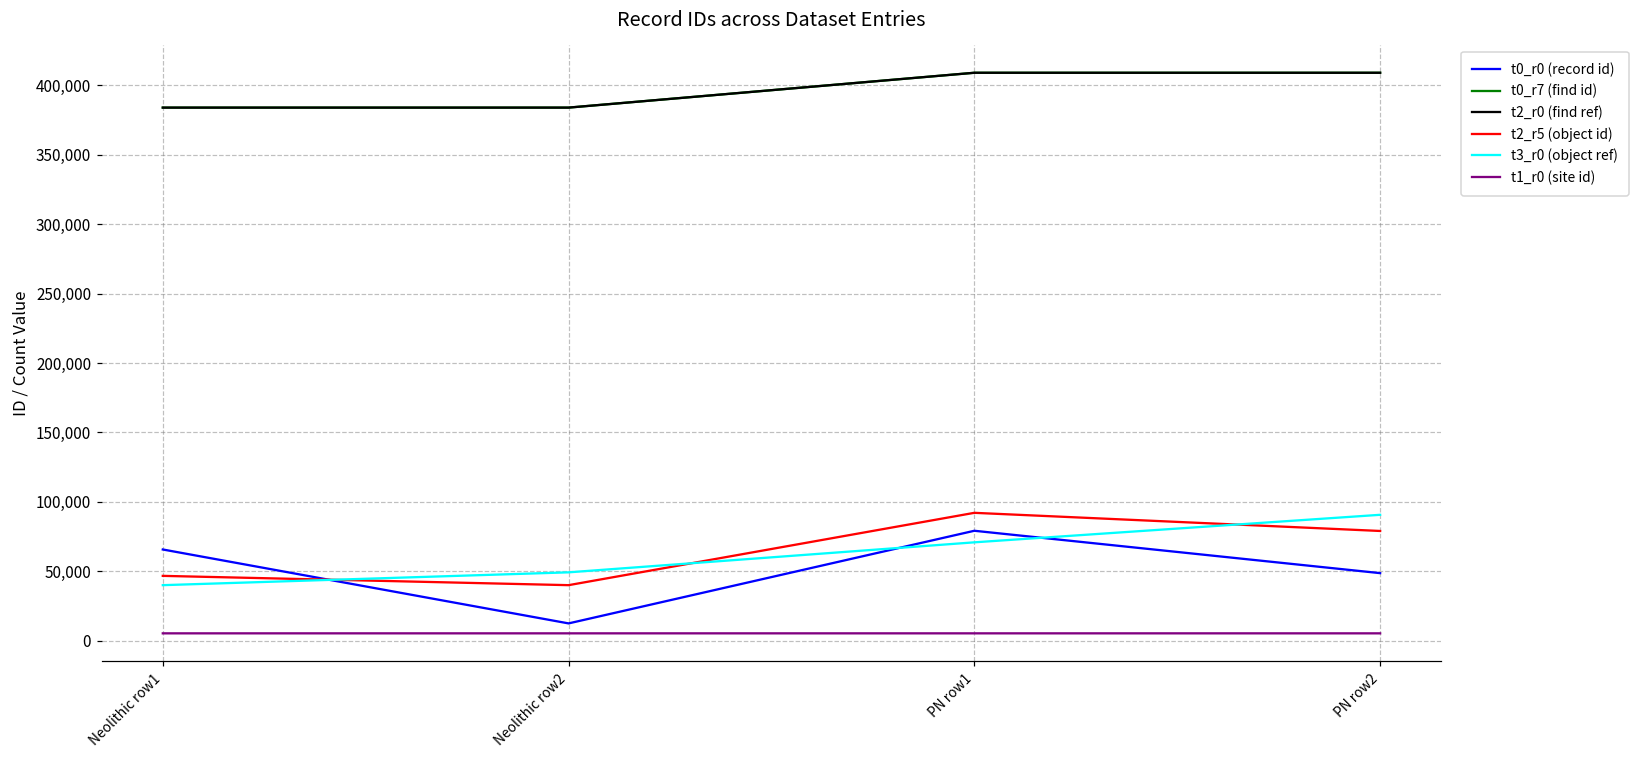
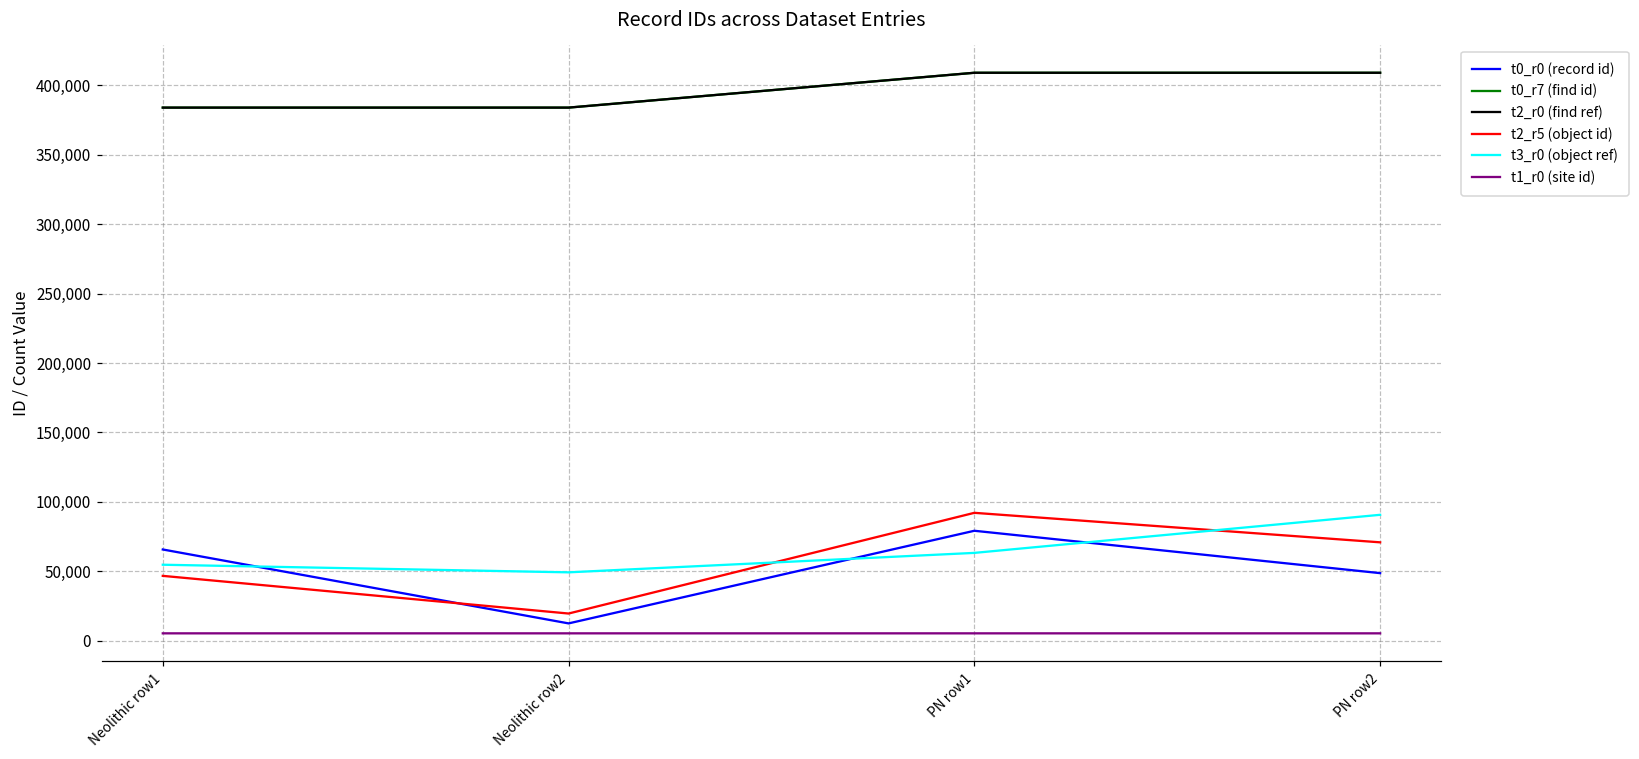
t3_r0 (object ref), Neolithic row1: 40,000 -> 55,000
t2_r5 (object id), Neolithic row2: 40,000 -> 20,000
t3_r0 (object ref), PN row1: 71,000 -> 63,000
t2_r5 (object id), PN row2: 79,000 -> 71,000
